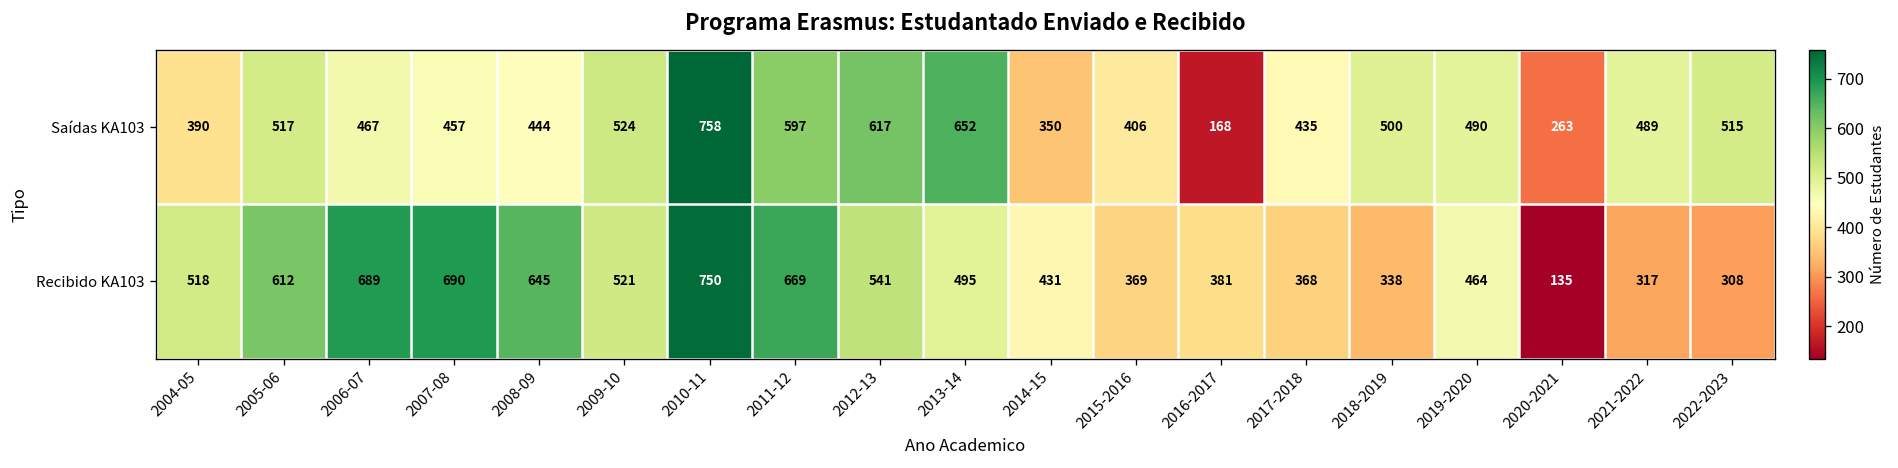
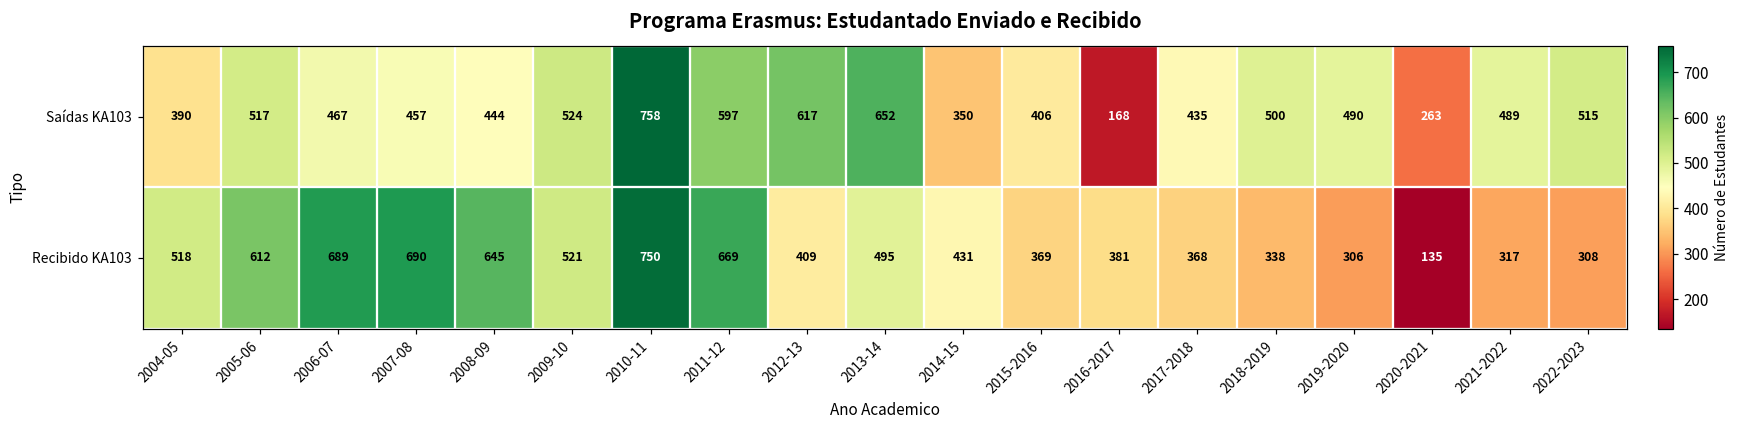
Recibido KA103, 2012-13: 541 -> 409
Recibido KA103, 2019-2020: 464 -> 306
